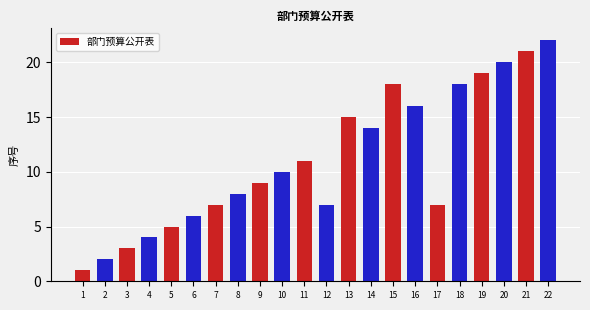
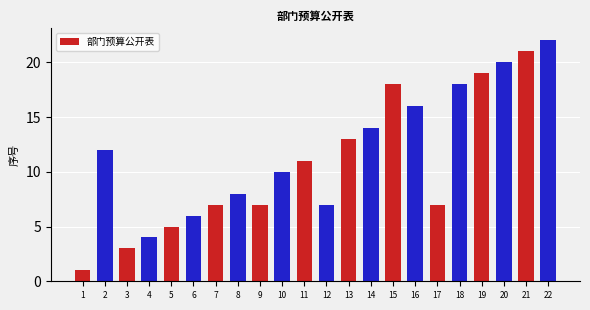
2: 2 -> 12
9: 9 -> 7
13: 15 -> 13
